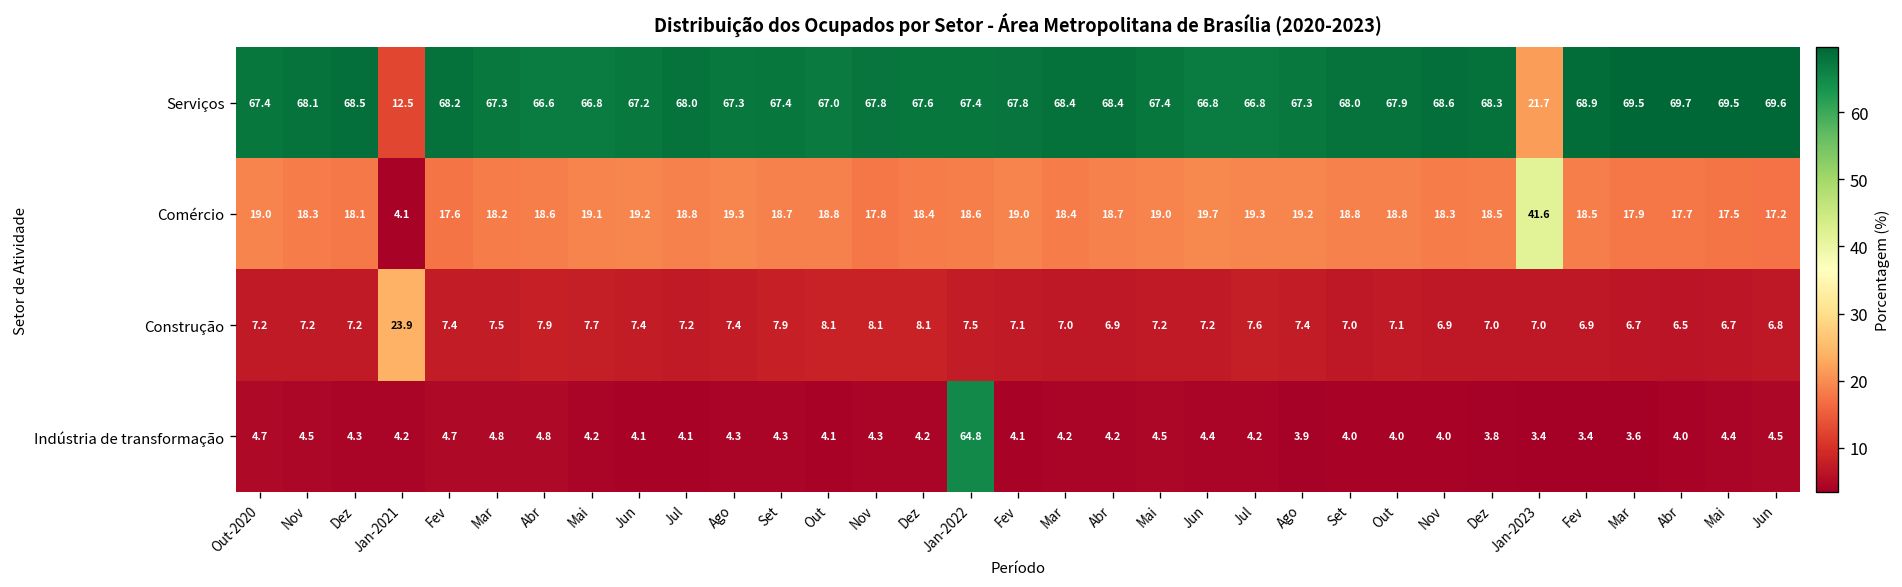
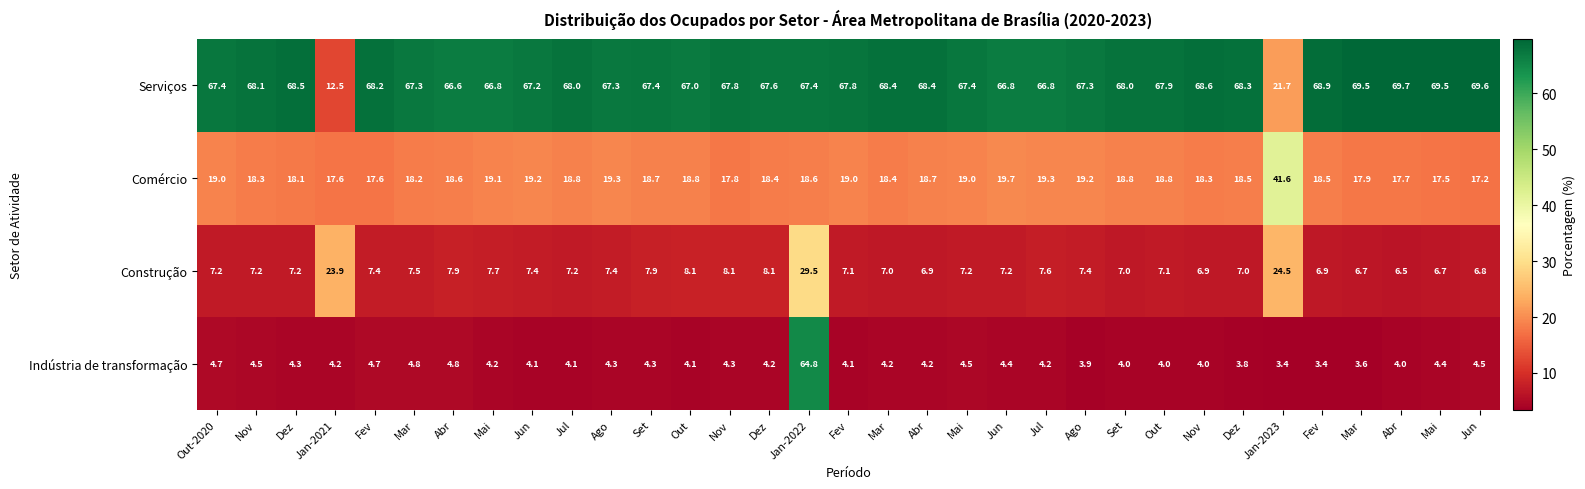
Comércio, Jan-2021: 4.1 -> 17.6
Construção, Jan-2022: 7.5 -> 29.5
Construção, Jan-2023: 7.0 -> 24.5
